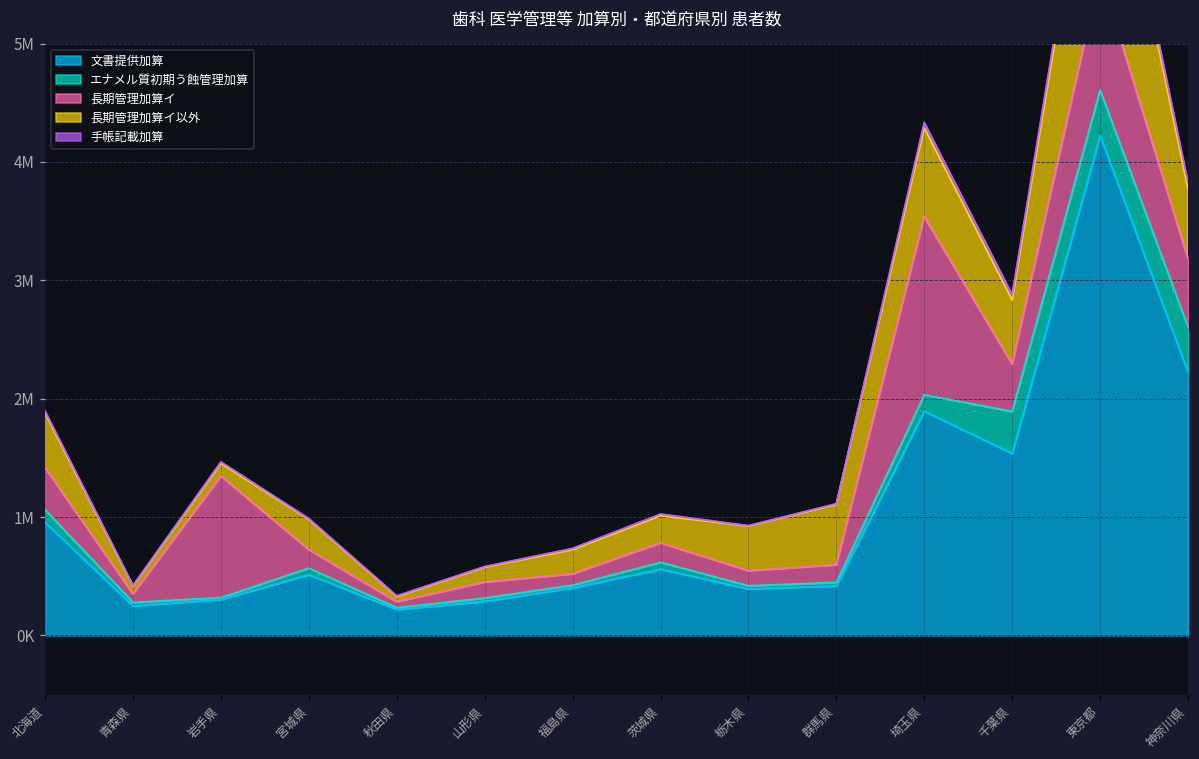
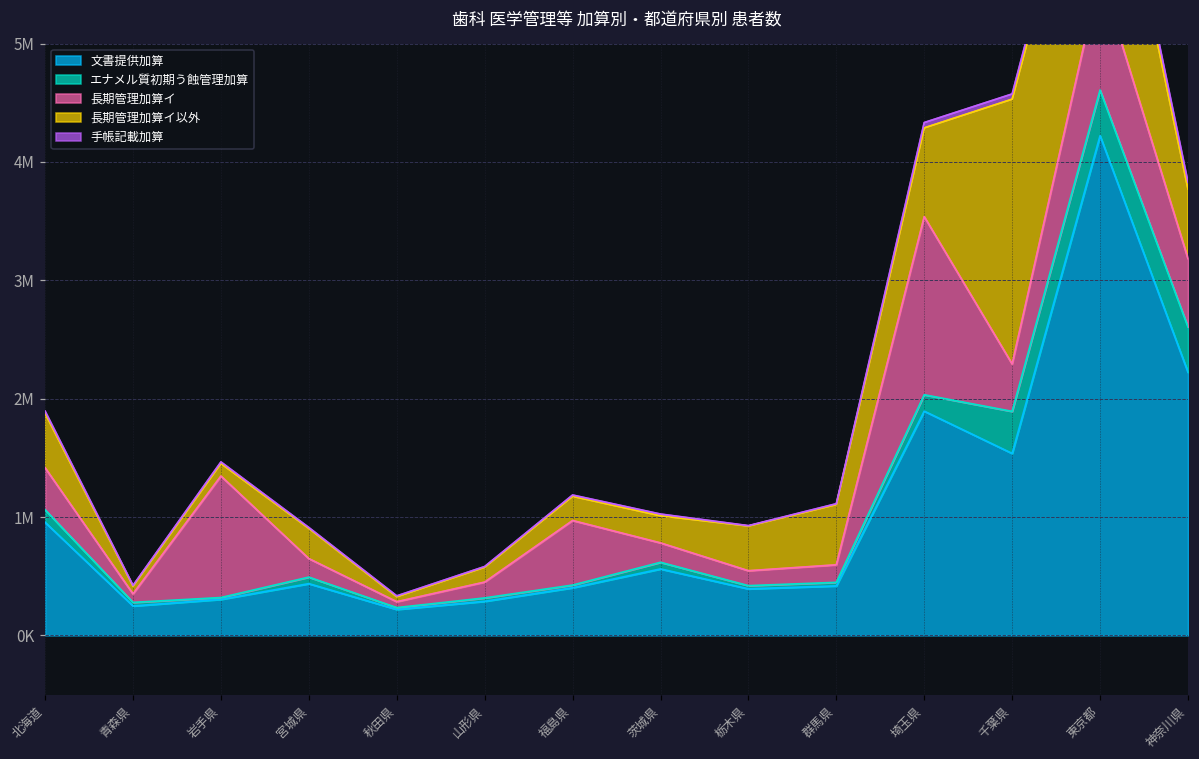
文書提供加算, 宮城県: 510000 -> 440000
長期管理加算イ, 福島県: 90000 -> 550000
長期管理加算イ以外, 千葉県: 540000 -> 2240000
